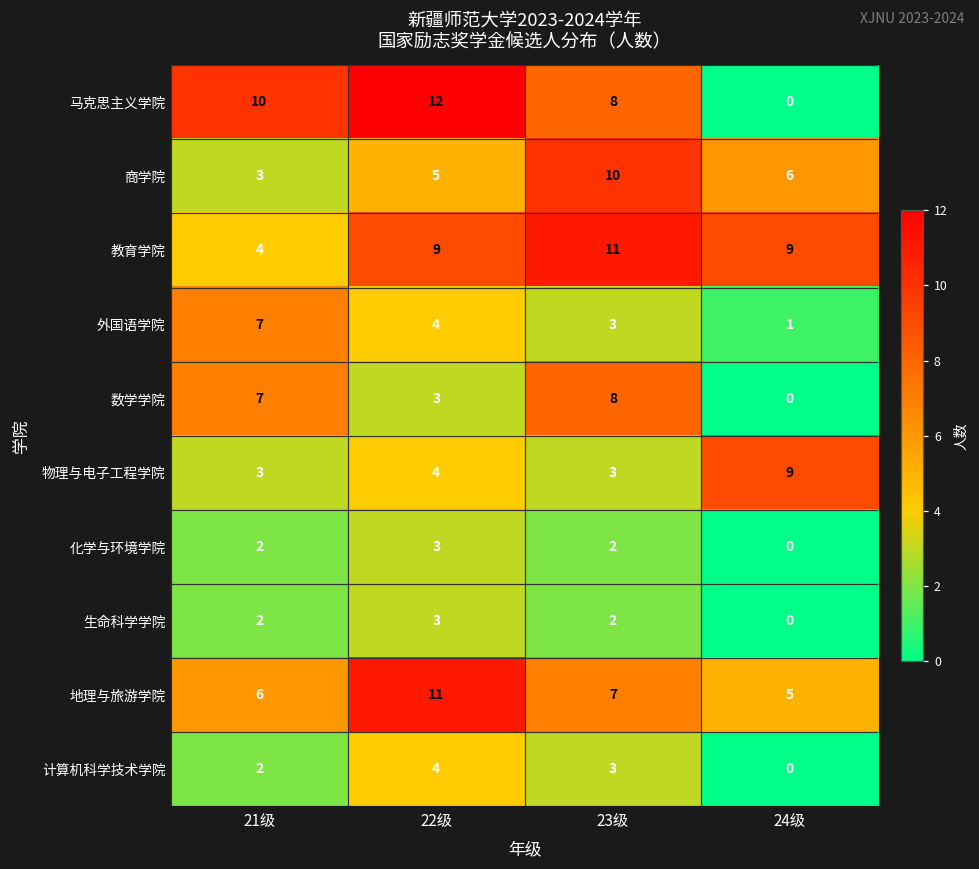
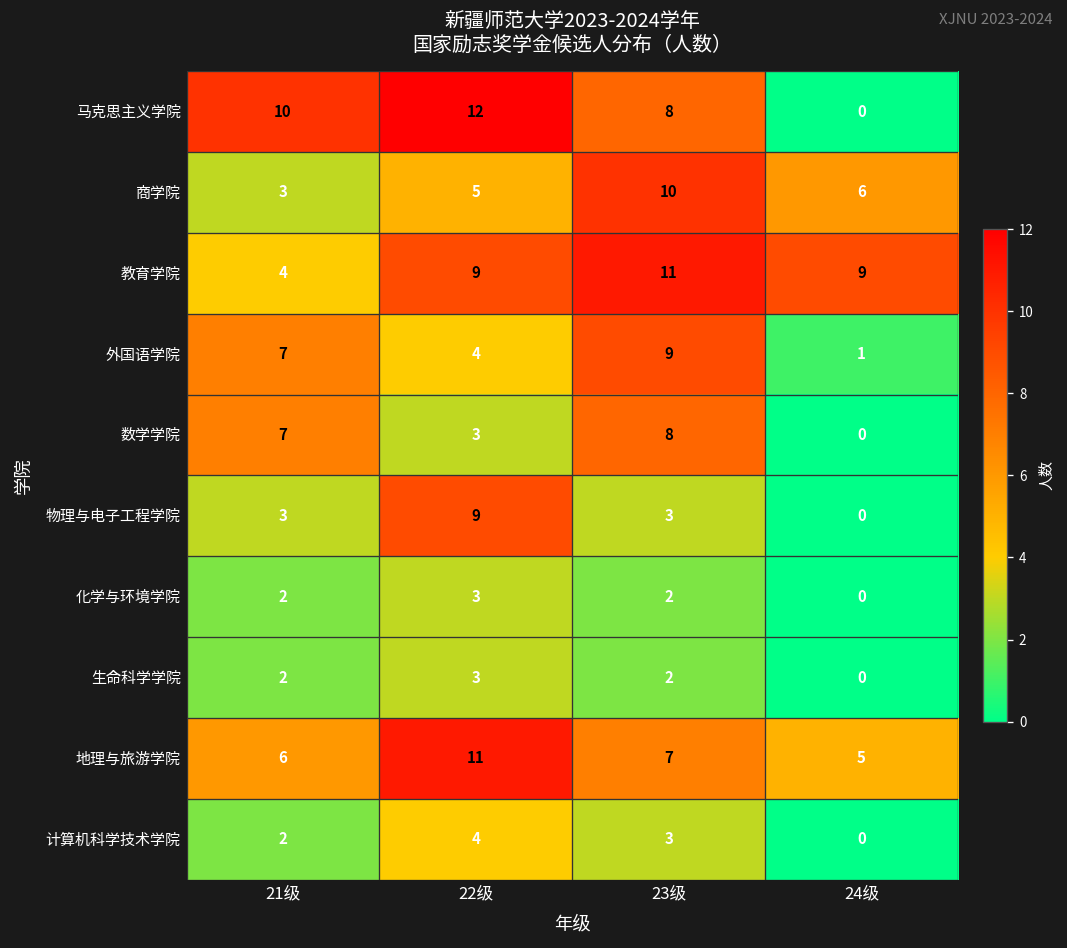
外国语学院, 23级: 3 -> 9
物理与电子工程学院, 22级: 4 -> 9
物理与电子工程学院, 24级: 9 -> 0
